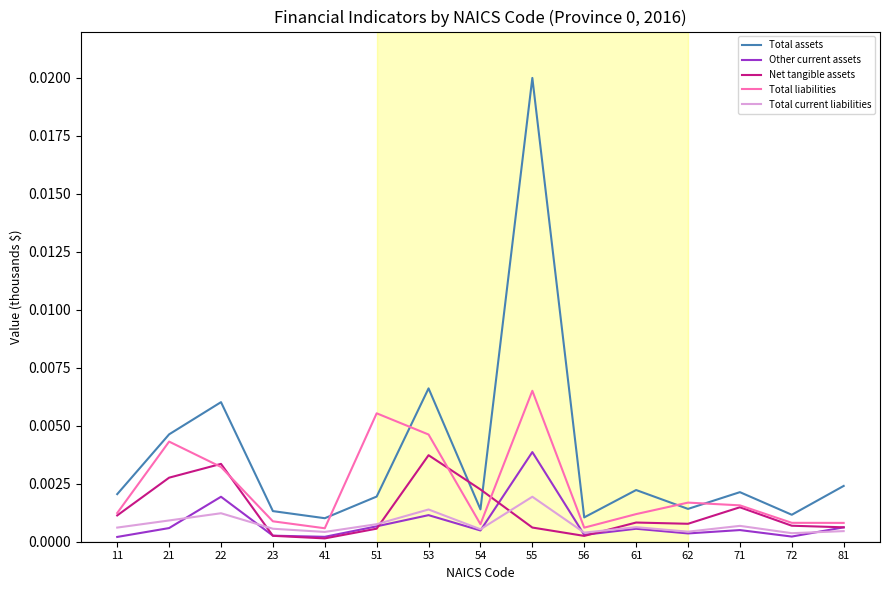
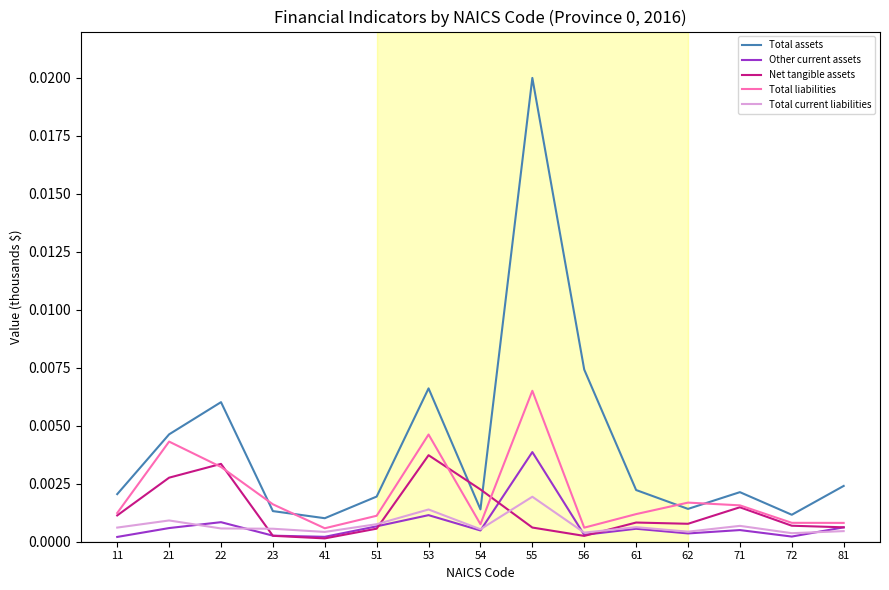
Other current assets, 22: 0.0019 -> 0.0008
Total current liabilities, 22: 0.0012 -> 0.0006
Total liabilities, 23: 0.0009 -> 0.0016
Total liabilities, 51: 0.0055 -> 0.0011
Total assets, 56: 0.0010 -> 0.0074
